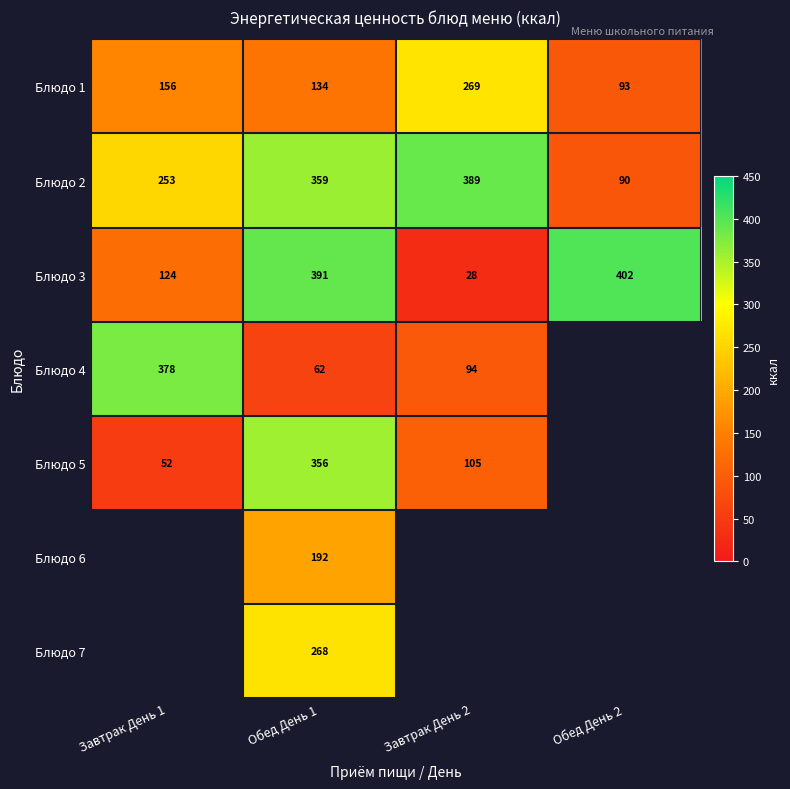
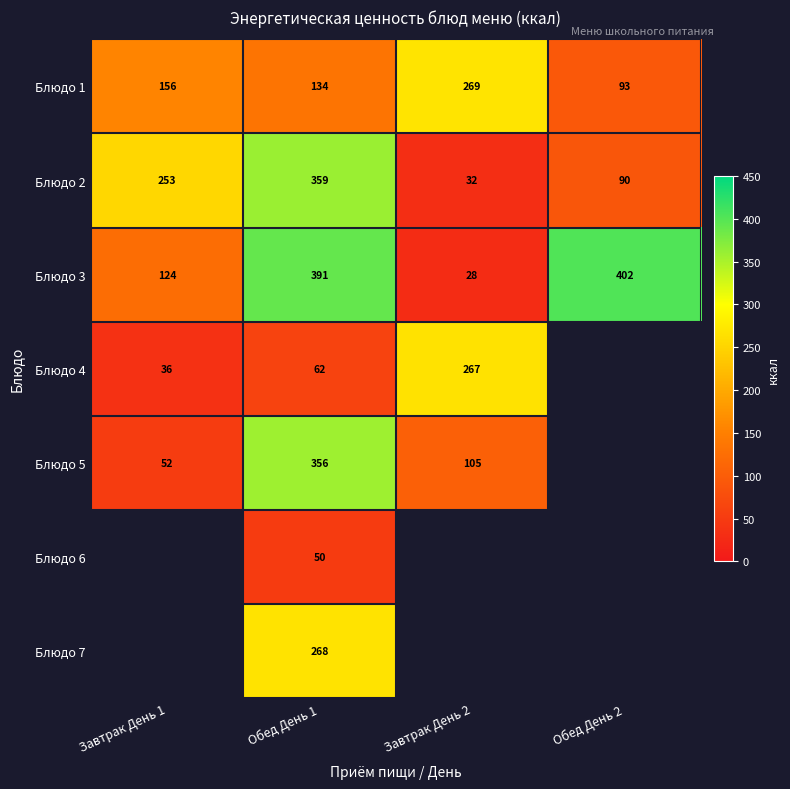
Блюдо 2, Завтрак День 2: 389 -> 32
Блюдо 4, Завтрак День 1: 378 -> 36
Блюдо 4, Завтрак День 2: 94 -> 267
Блюдо 6, Обед День 1: 192 -> 50
